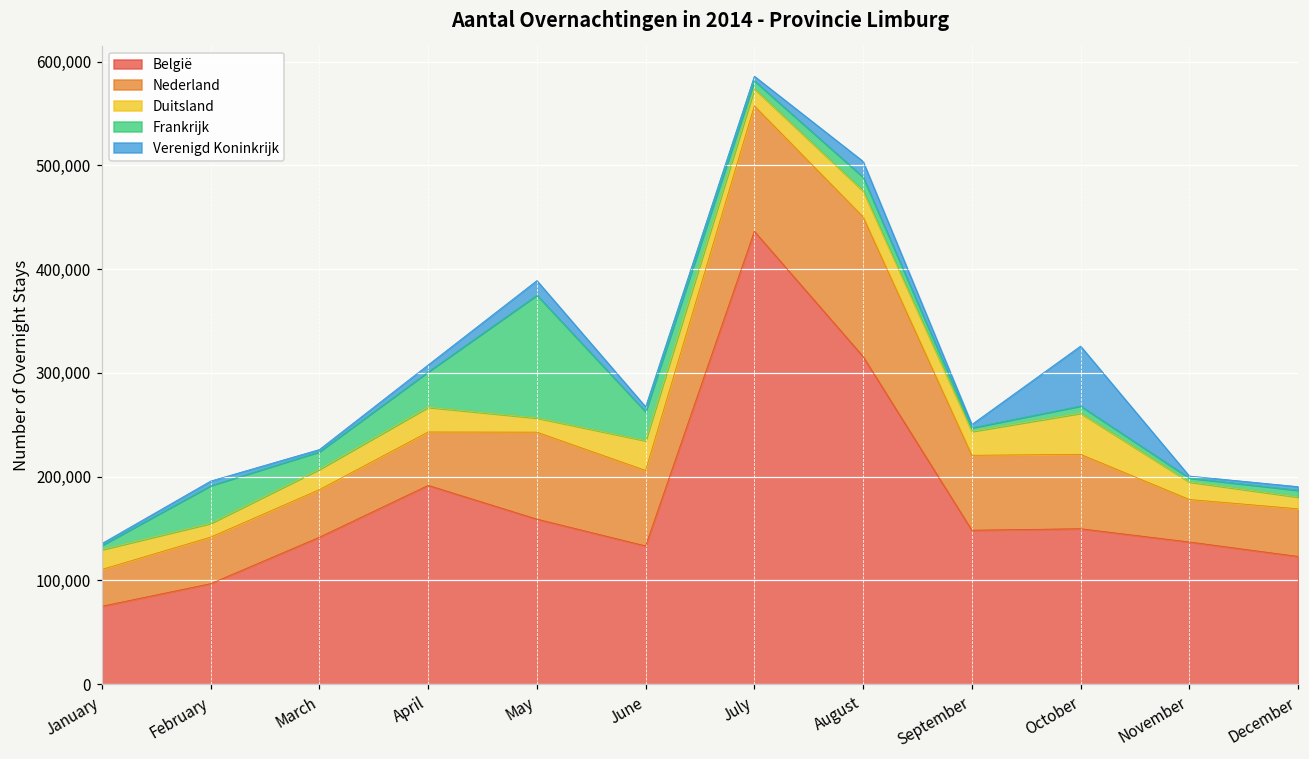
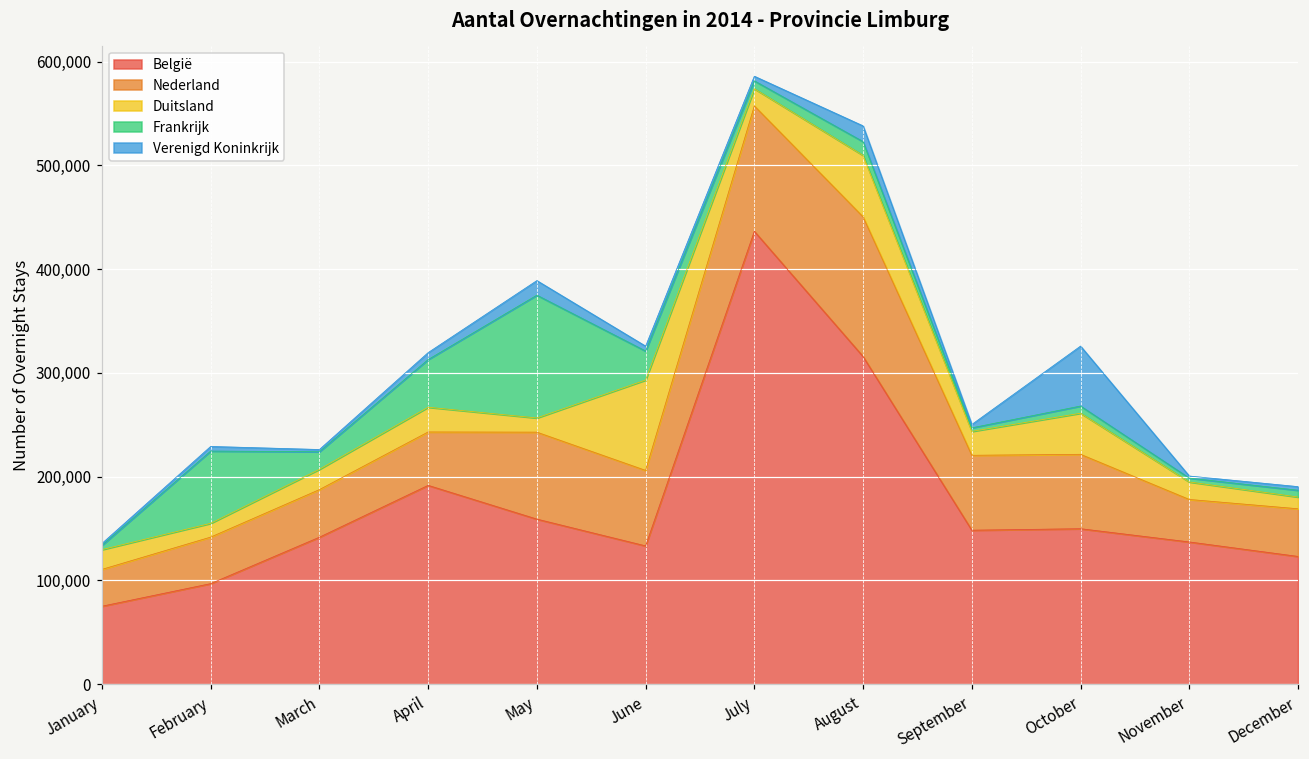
Frankrijk, February: 40,000 -> 70,000
Frankrijk, April: 30,000 -> 50,000
Duitsland, June: 30,000 -> 90,000
Duitsland, August: 20,000 -> 60,000
